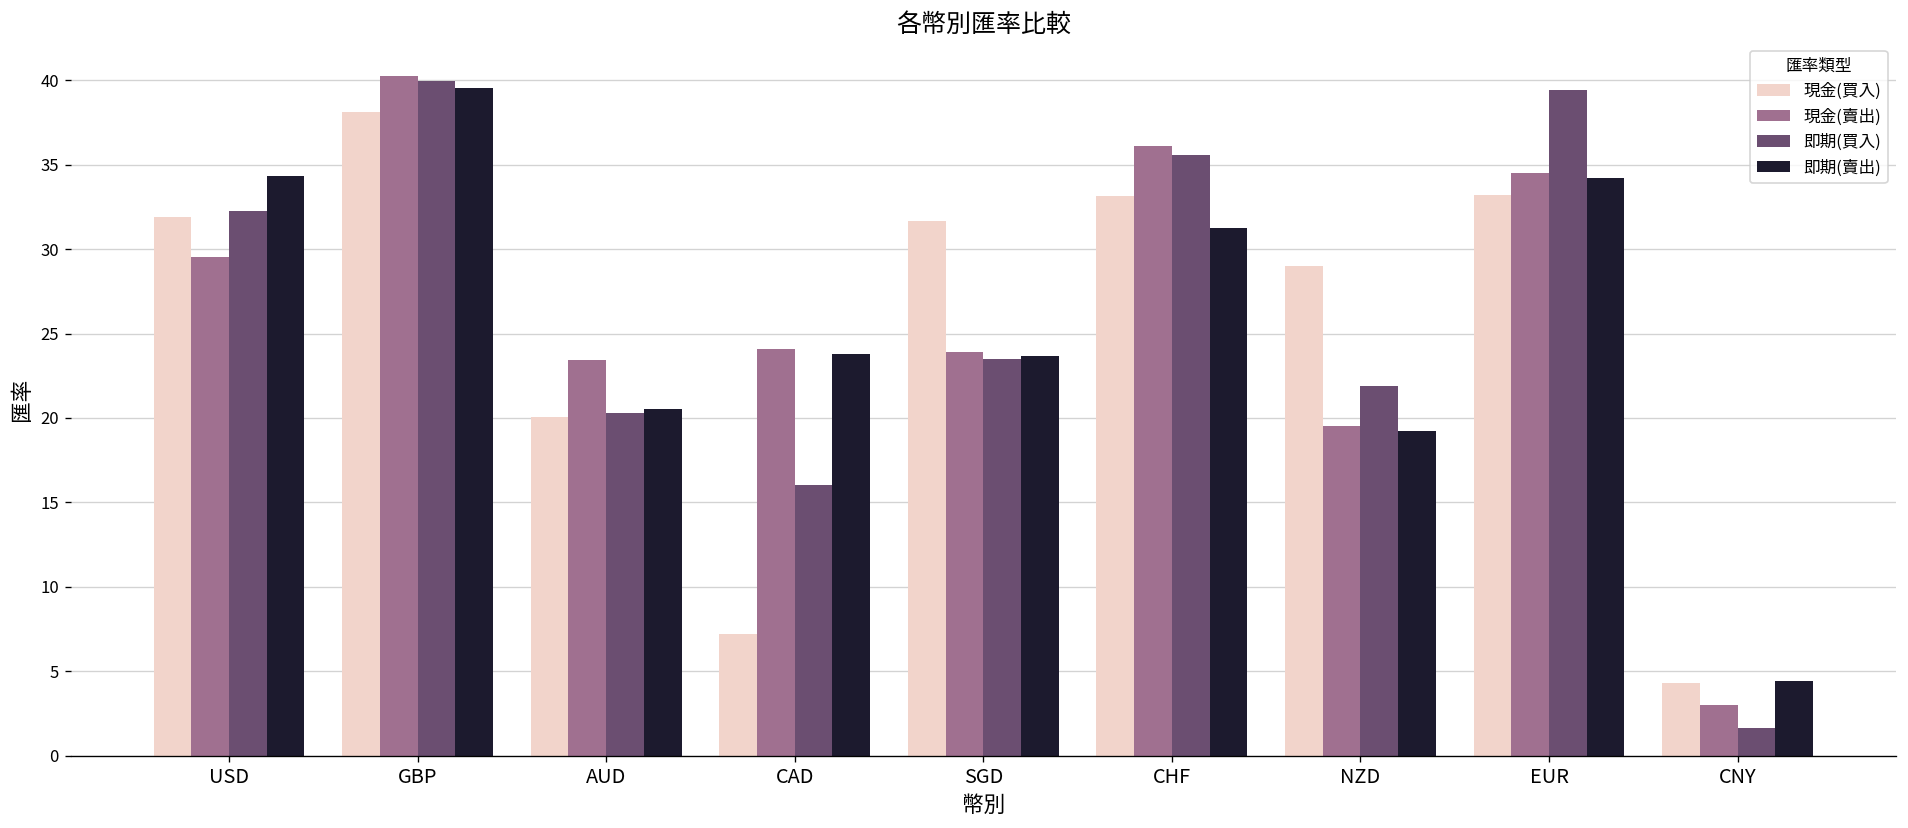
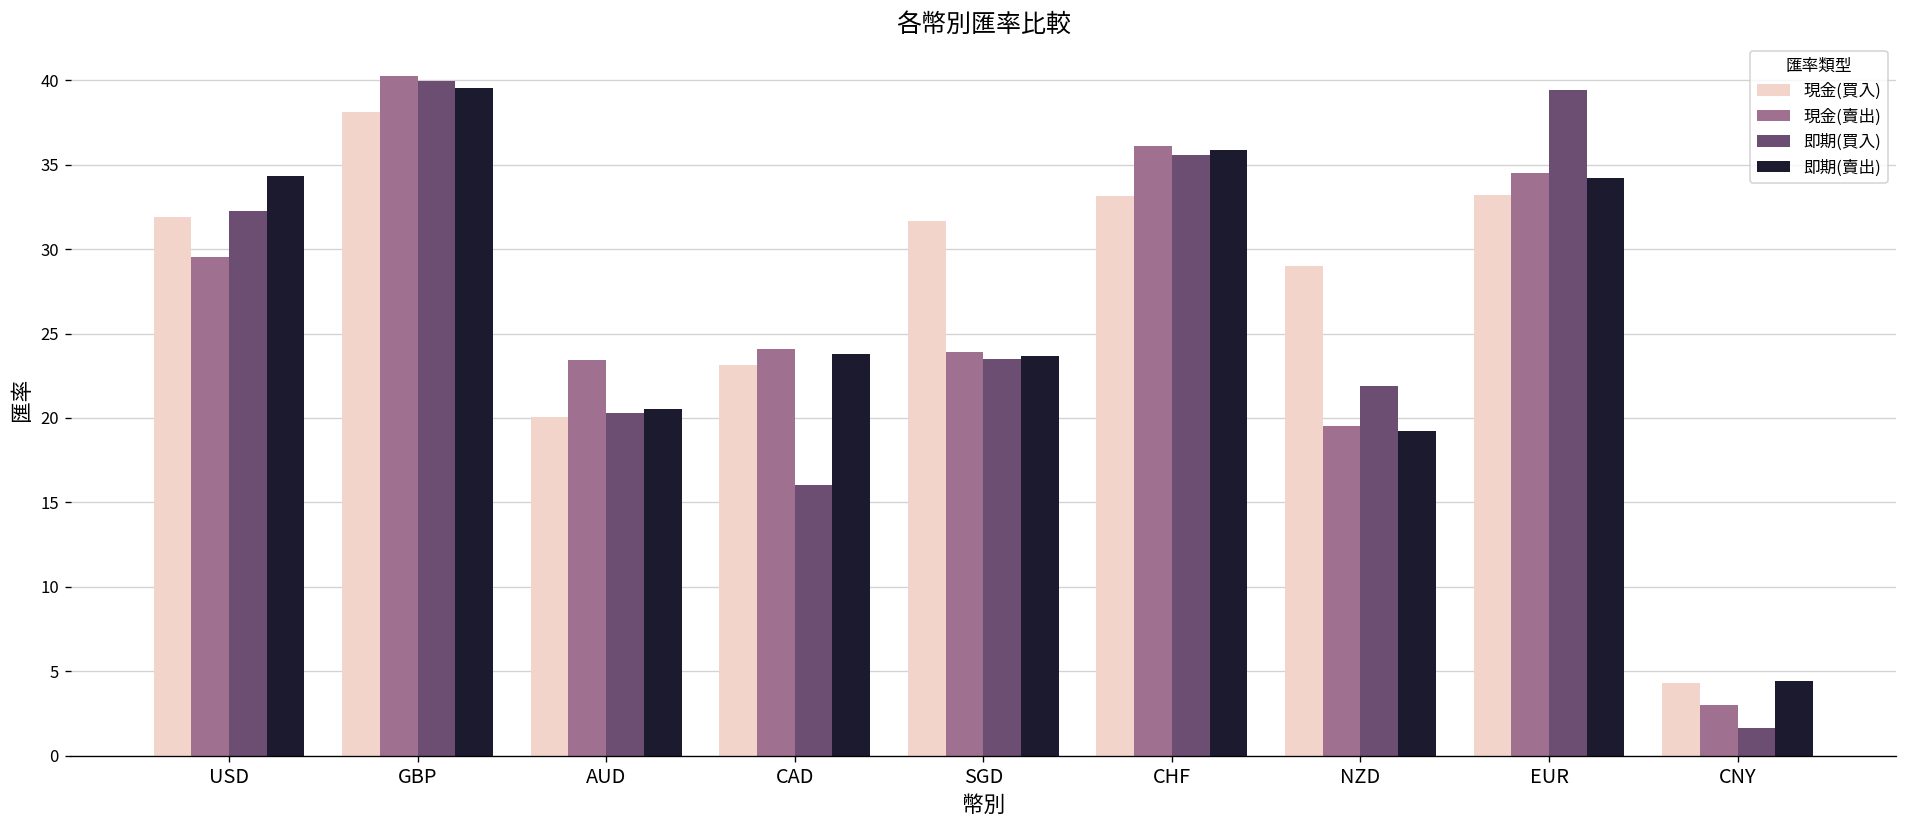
現金(買入), CAD: 7.2 -> 23.2
即期(賣出), CHF: 31.3 -> 35.9
